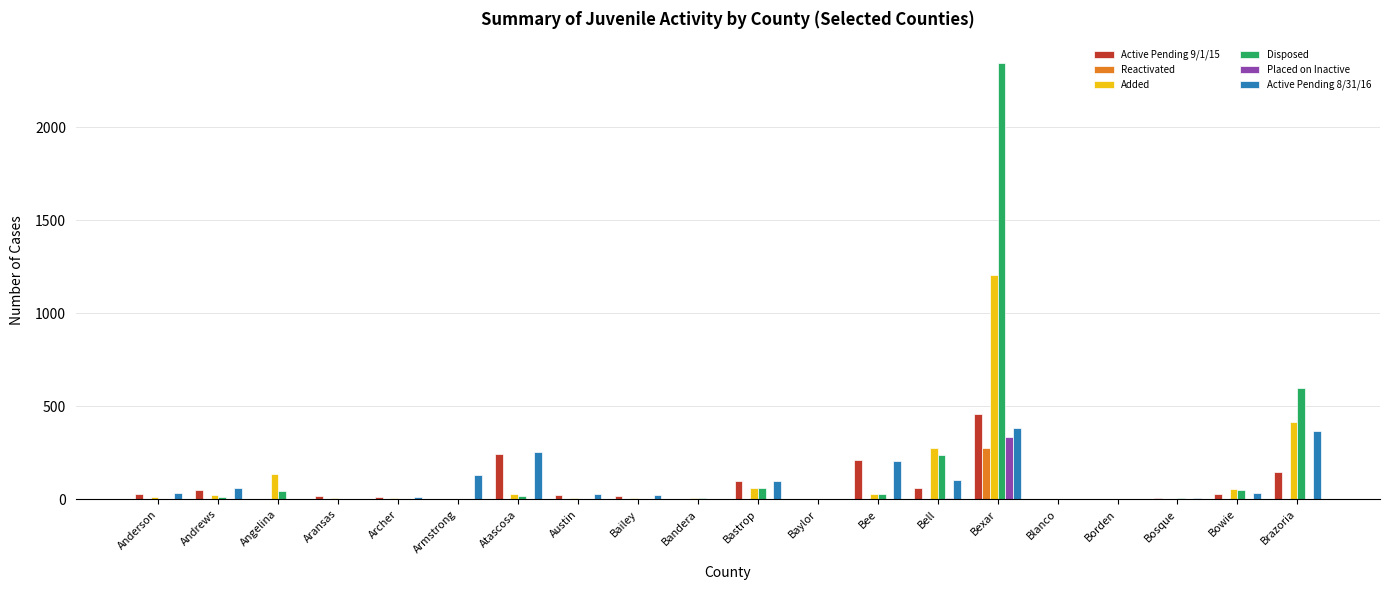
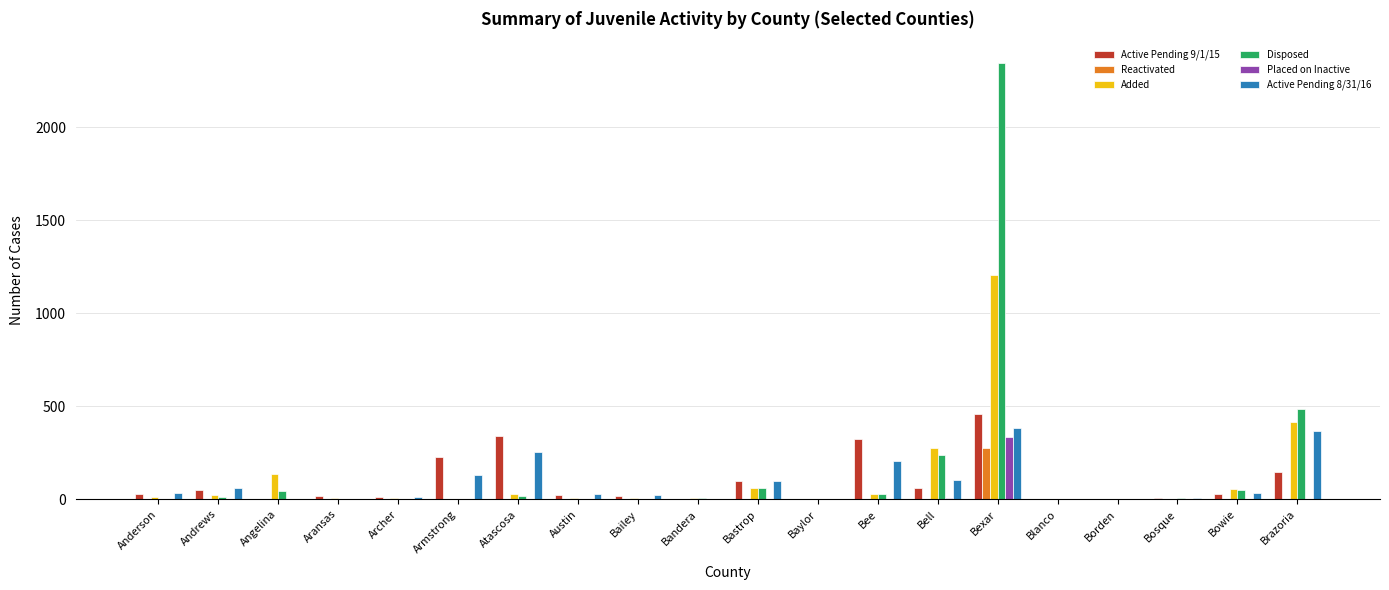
Active Pending 9/1/15, Armstrong: 0 -> 230
Active Pending 9/1/15, Atascosa: 240 -> 340
Active Pending 9/1/15, Bee: 210 -> 320
Disposed, Brazoria: 600 -> 490
